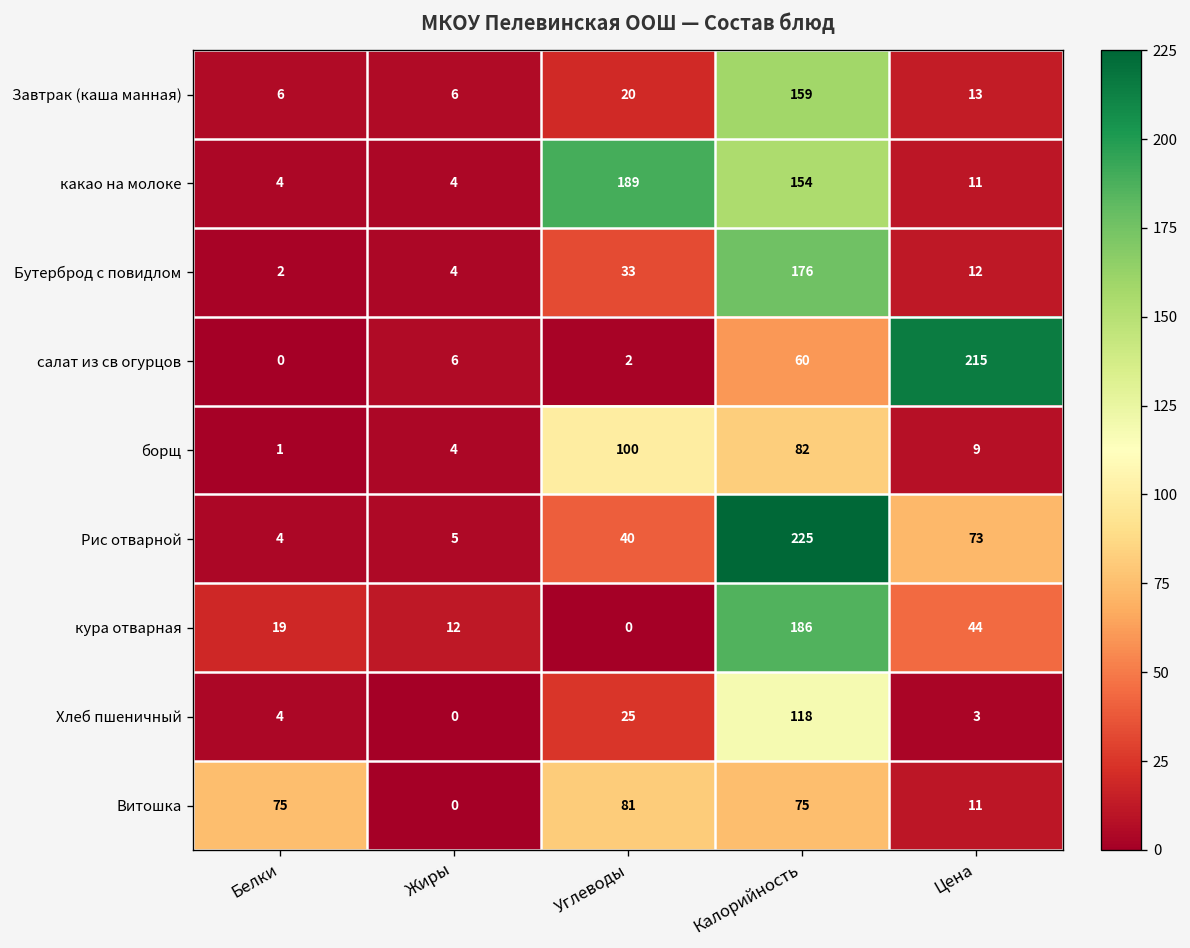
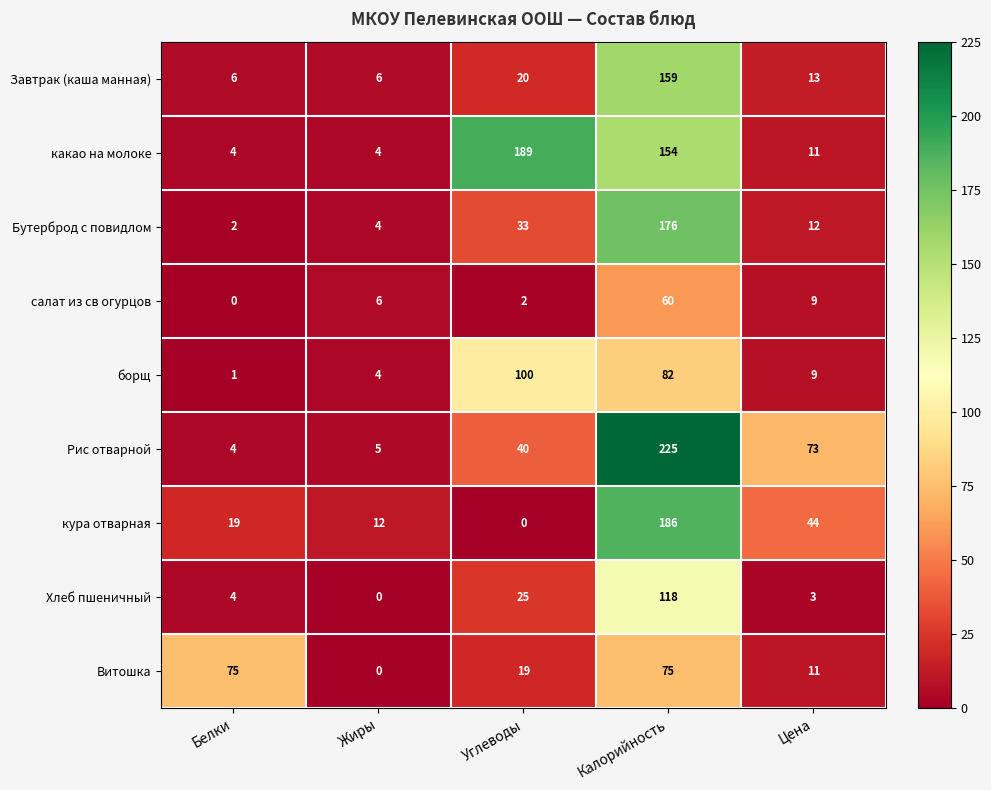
салат из св огурцов, Цена: 215 -> 9
Витошка, Углеводы: 81 -> 19
